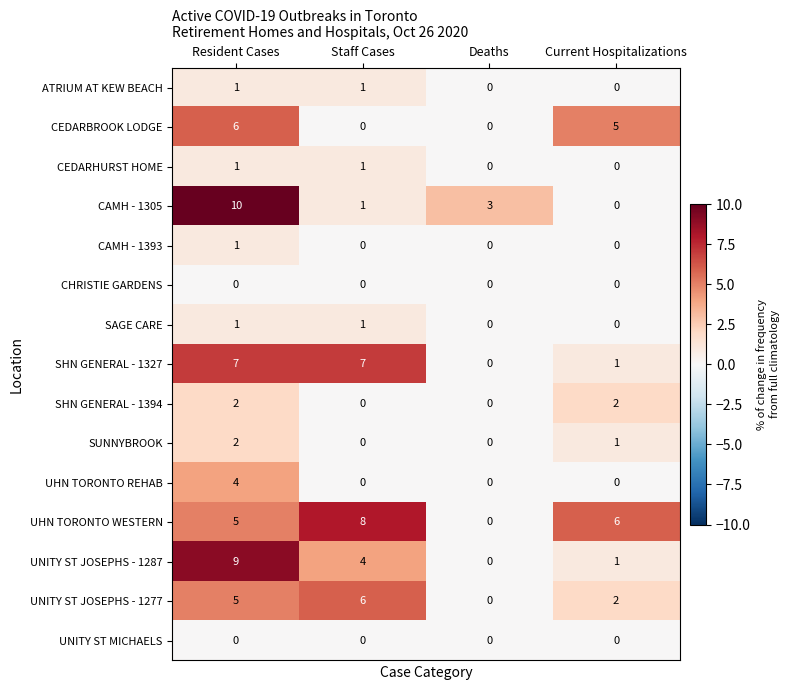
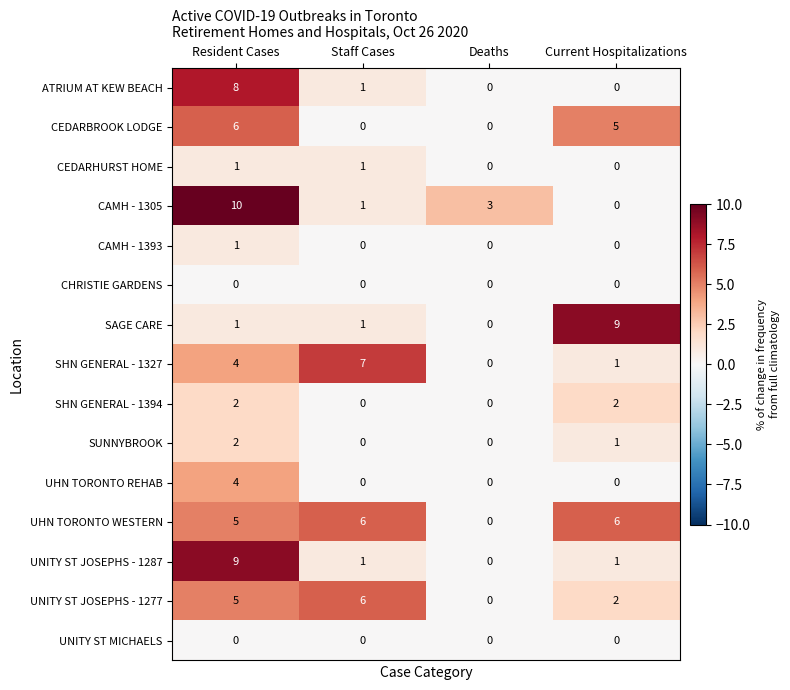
ATRIUM AT KEW BEACH, Resident Cases: 1 -> 8
SAGE CARE, Current Hospitalizations: 0 -> 9
SHN GENERAL - 1327, Resident Cases: 7 -> 4
UHN TORONTO WESTERN, Staff Cases: 8 -> 6
UNITY ST JOSEPHS - 1287, Staff Cases: 4 -> 1
